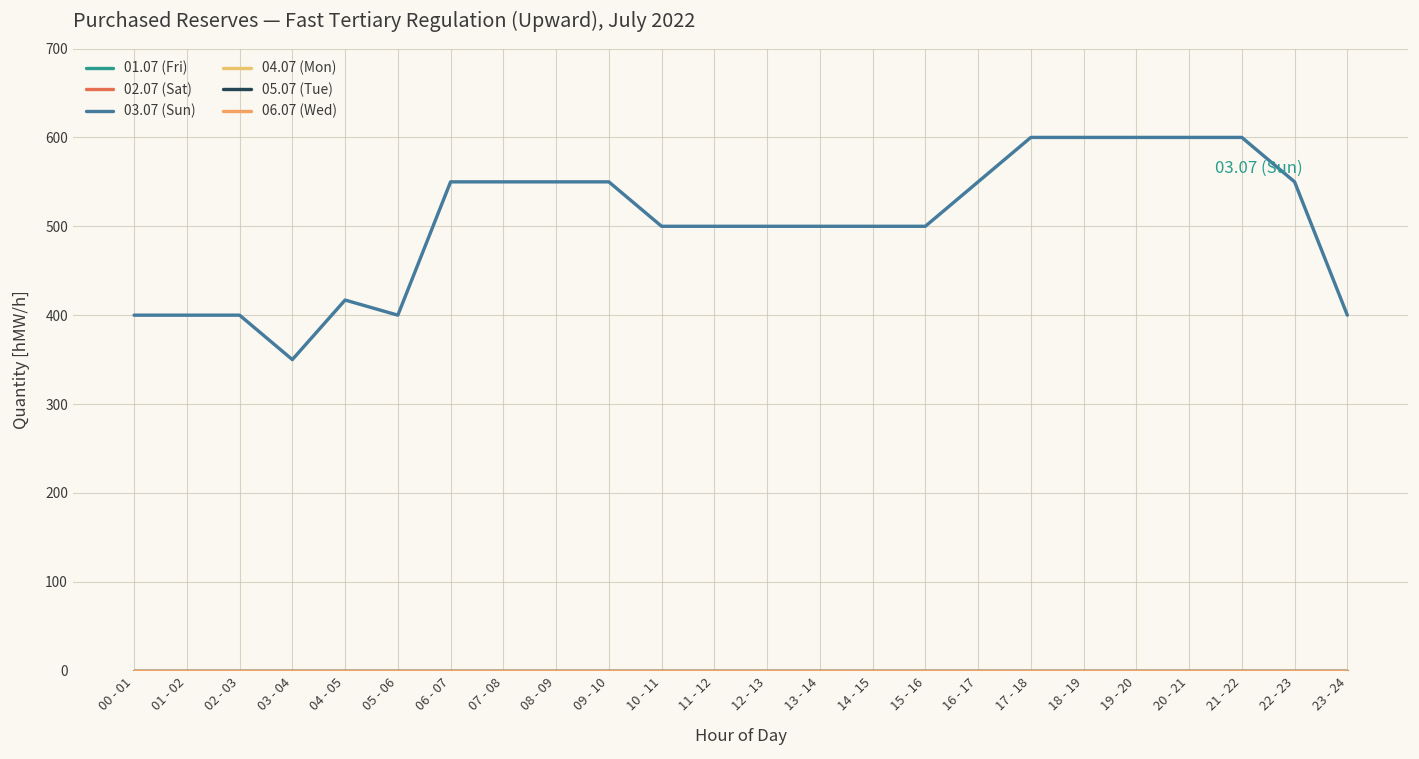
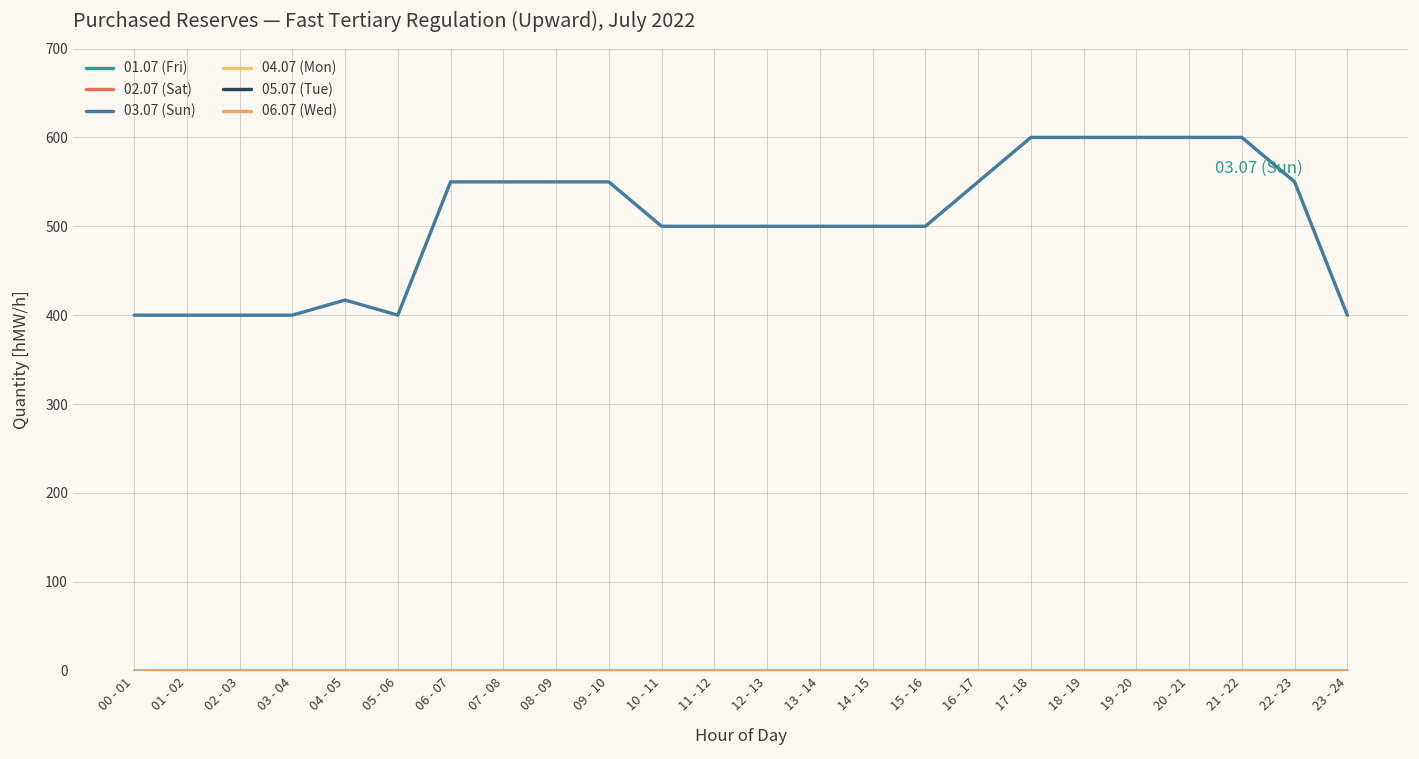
03.07 (Sun), 03 - 04: 350 -> 400
